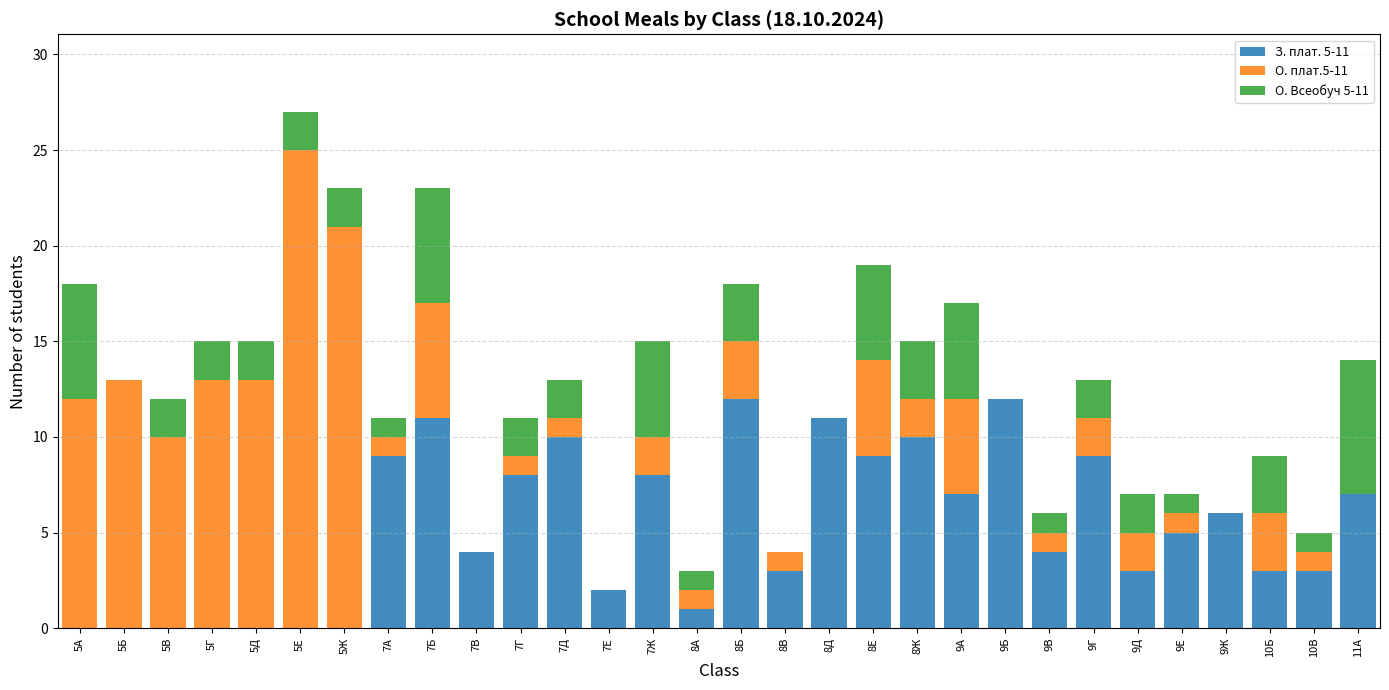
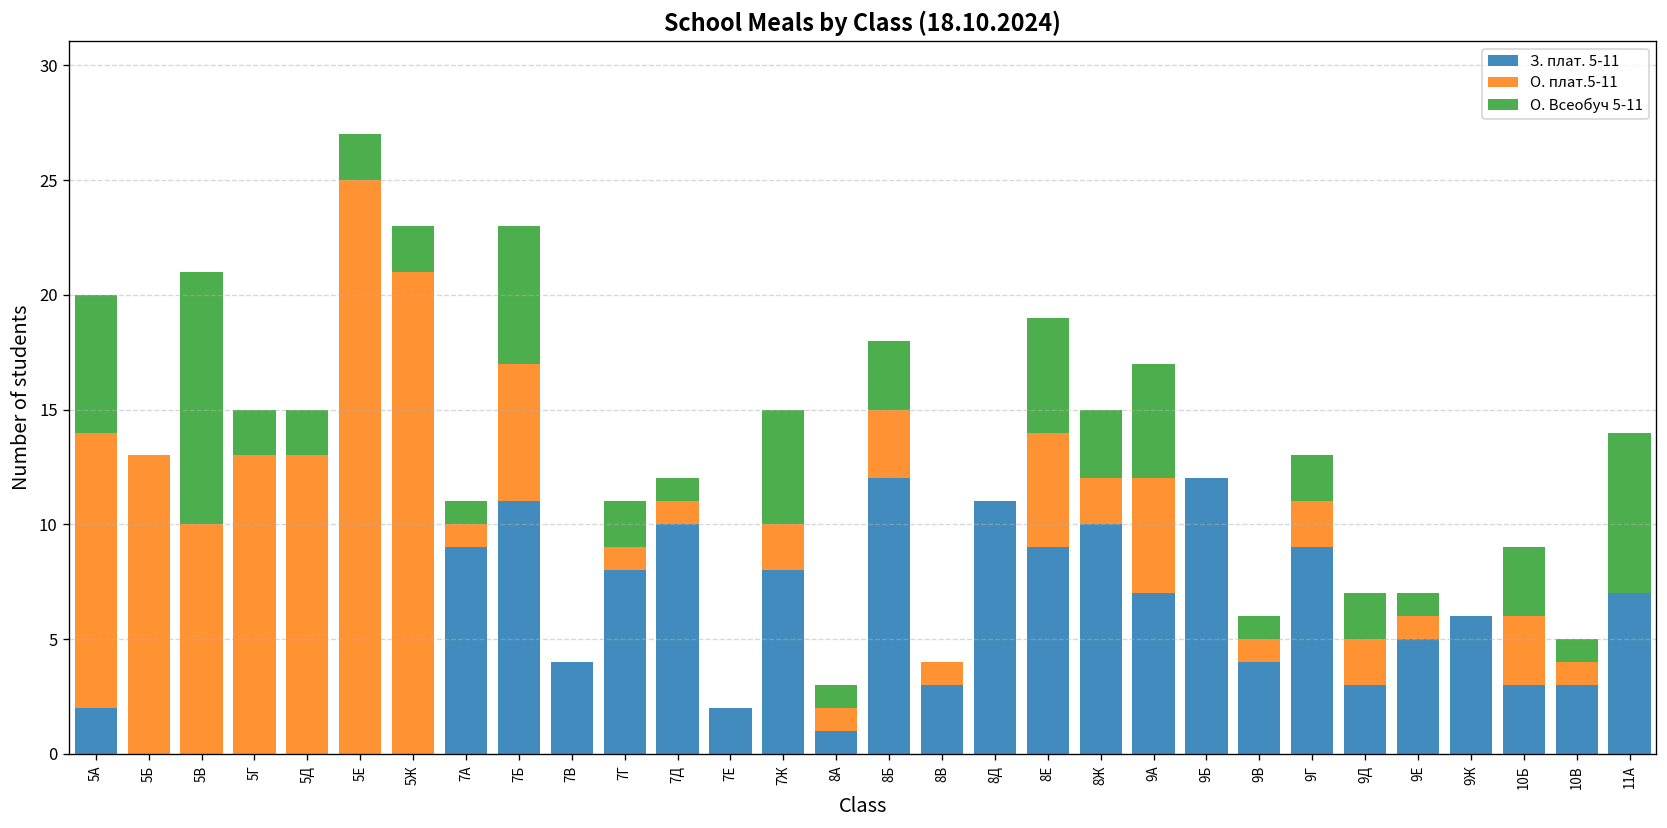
З. плат. 5-11, 5А: 0 -> 2
О. Всеобуч 5-11, 5В: 2 -> 11
О. Всеобуч 5-11, 7Д: 2 -> 1
